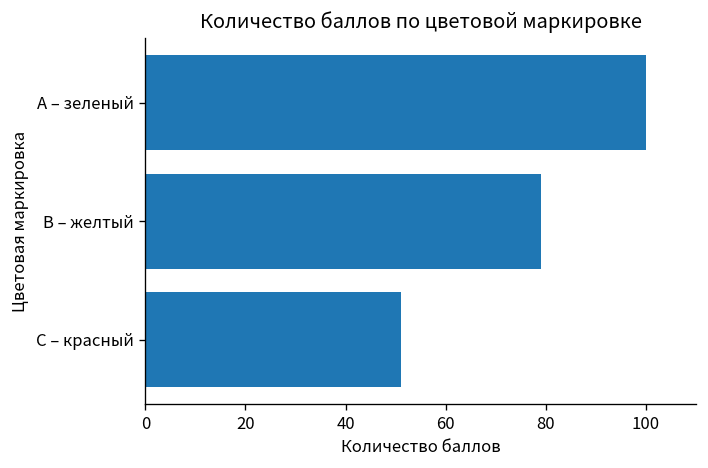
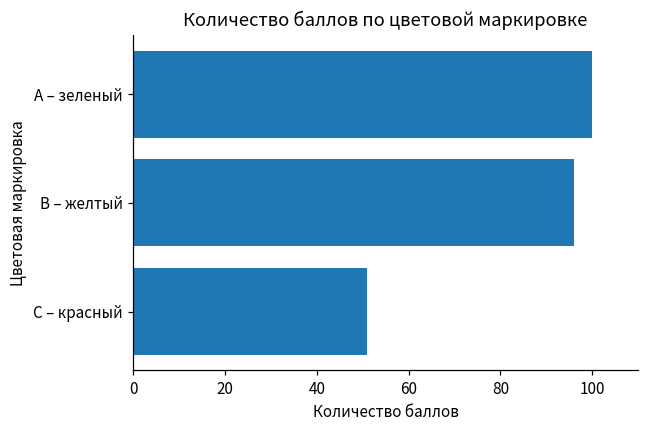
B – желтый: 79 -> 96
